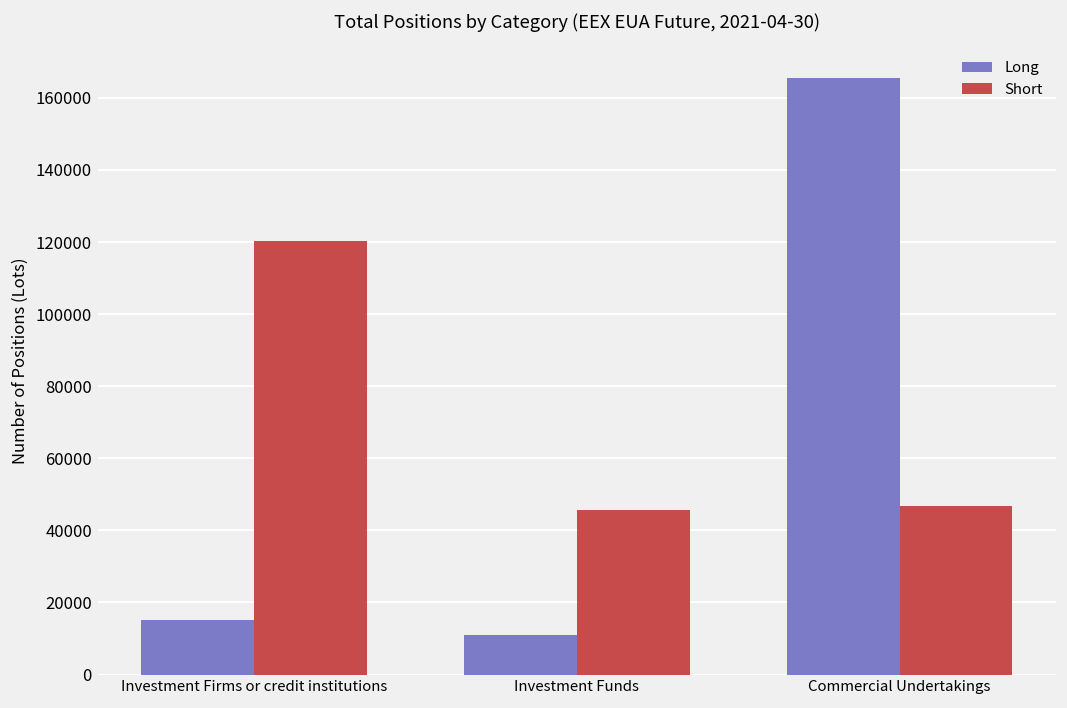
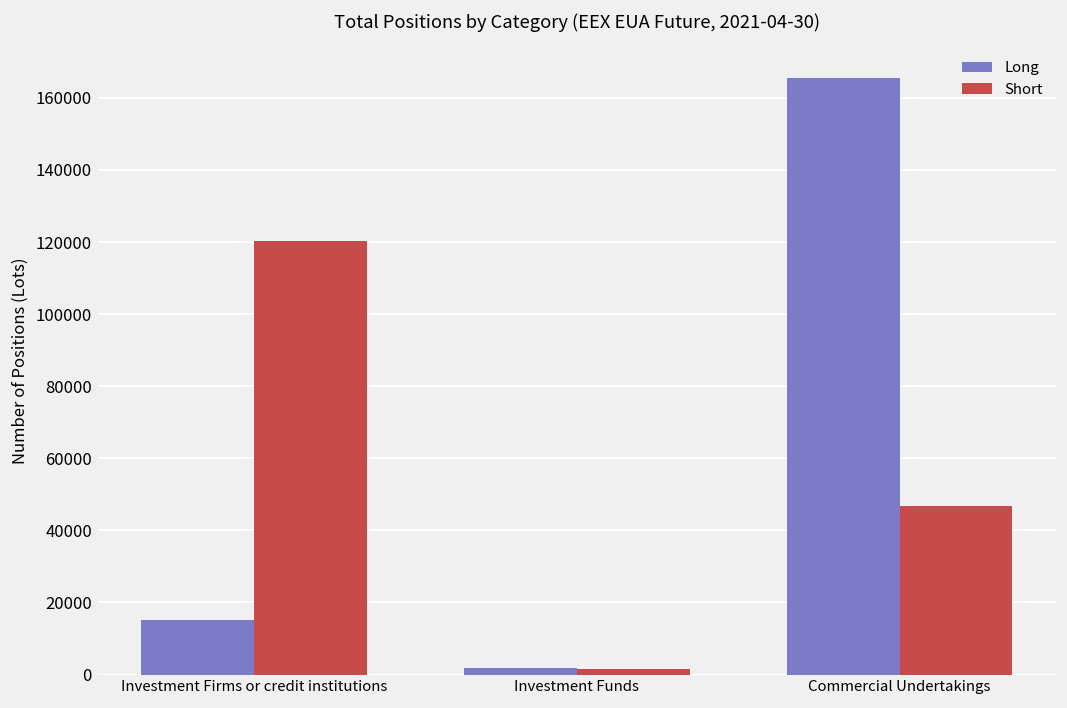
Long, Investment Funds: 11000 -> 2000
Short, Investment Funds: 46000 -> 2000
